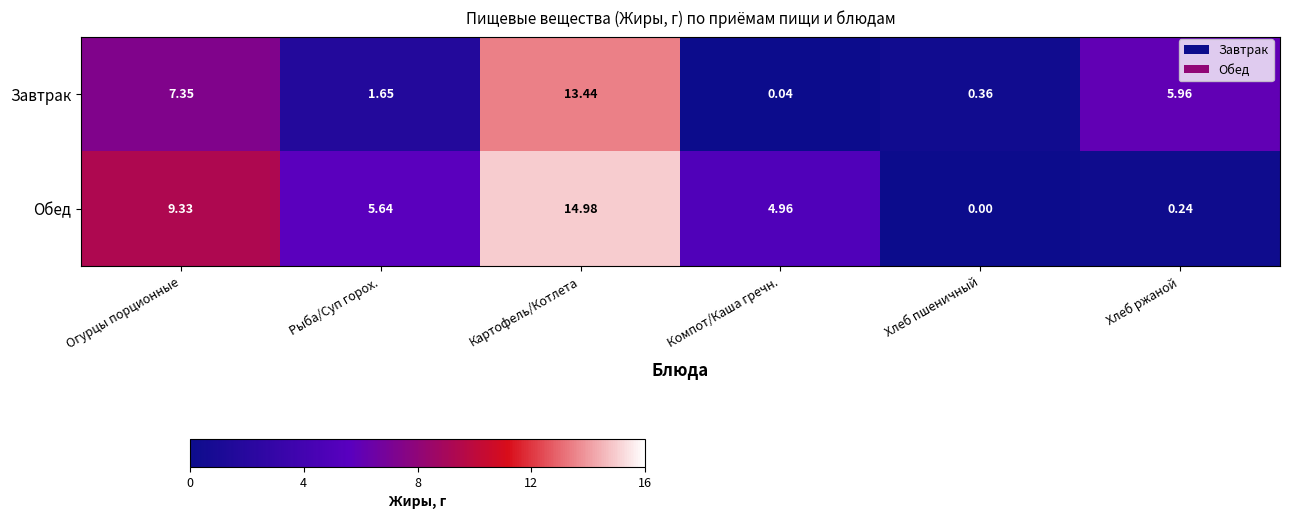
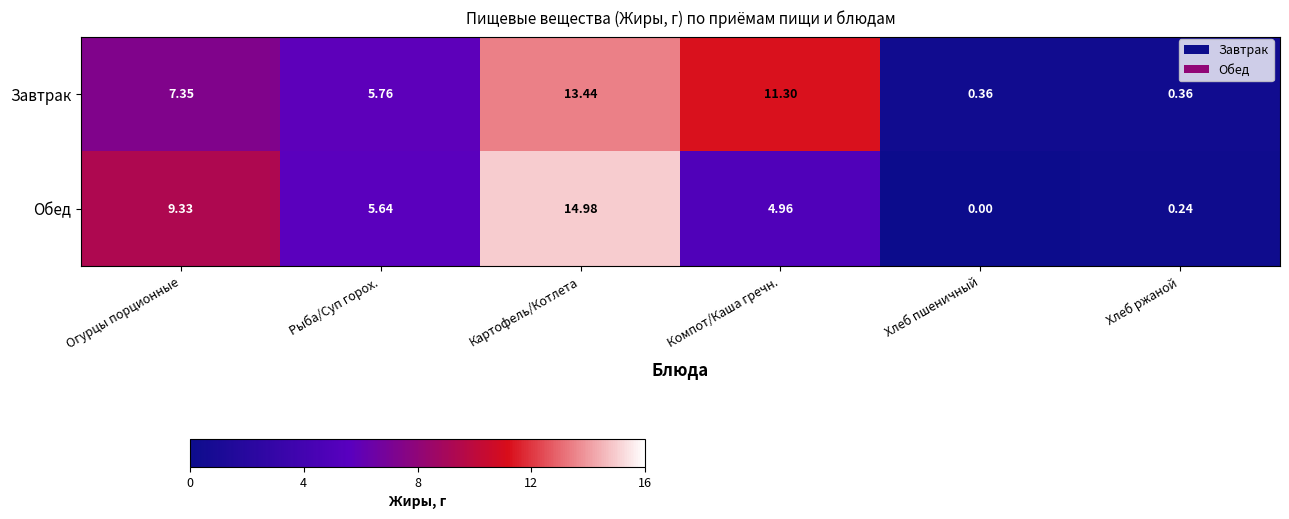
Завтрак, Рыба/Суп горох.: 1.65 -> 5.76
Завтрак, Компот/Каша гречн.: 0.04 -> 11.30
Завтрак, Хлеб ржаной: 5.96 -> 0.36
